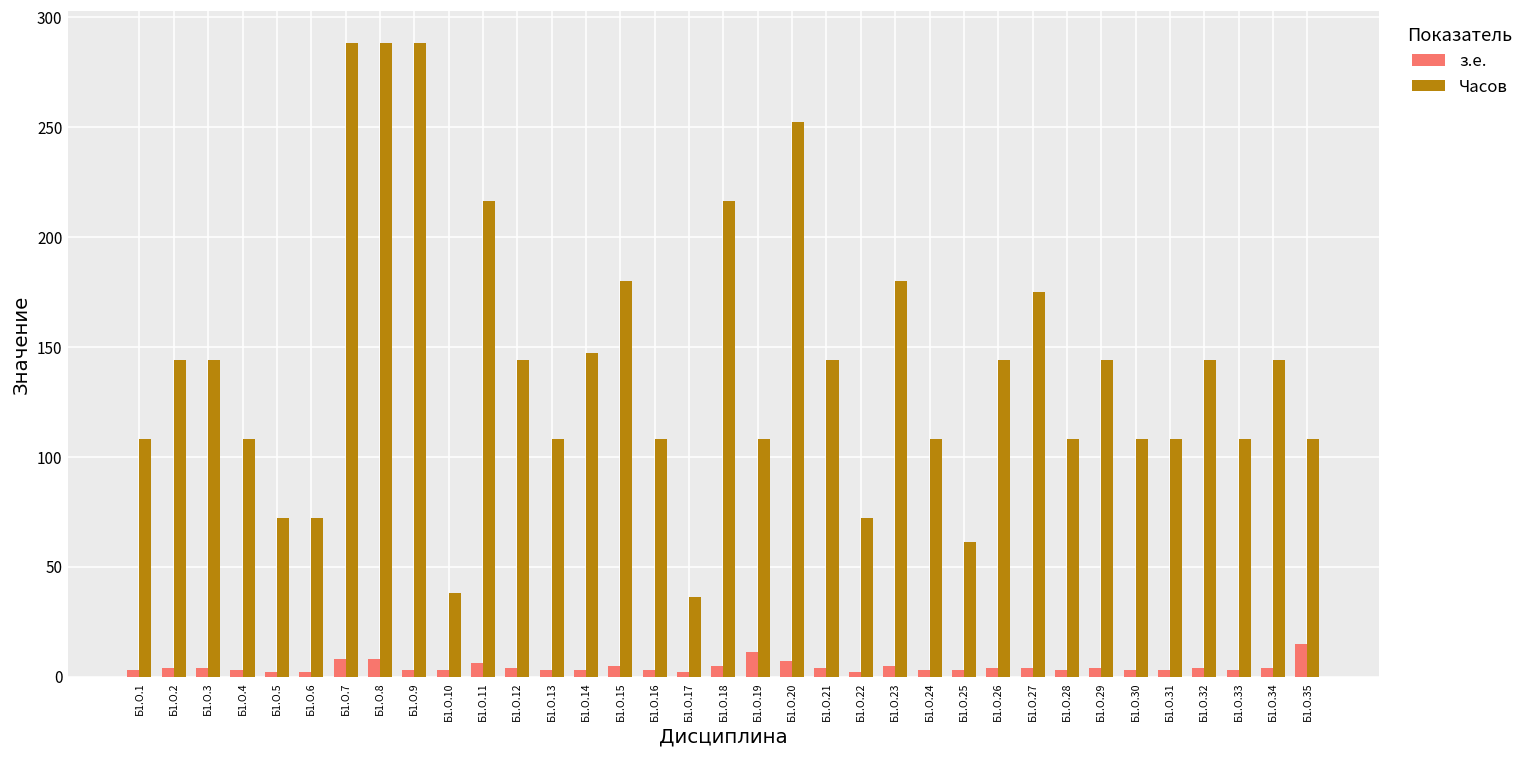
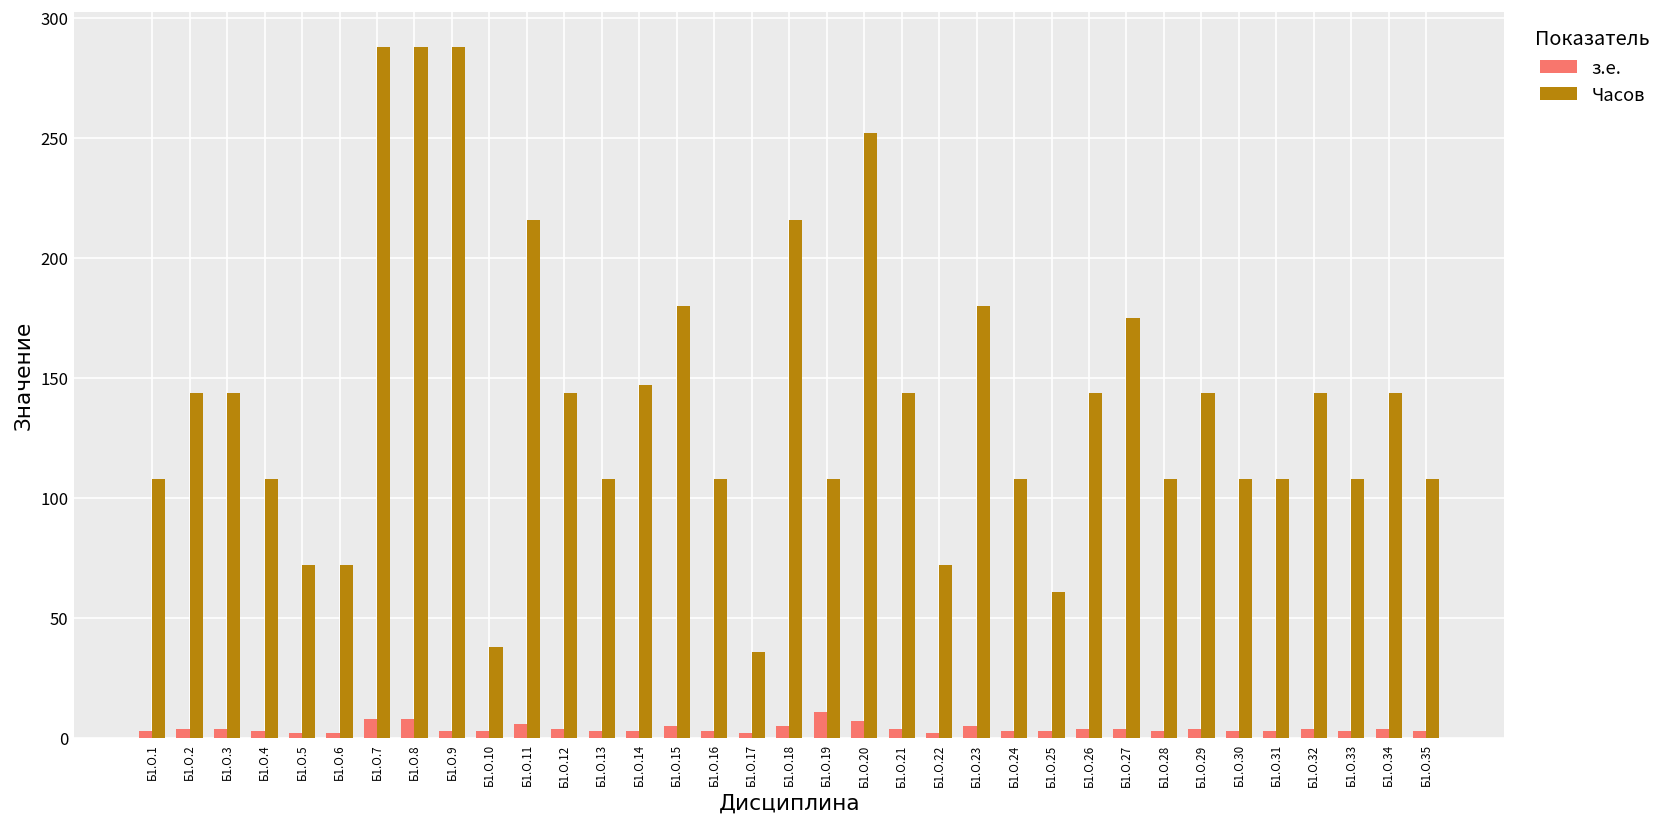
з.е., Б1.О.35: 15 -> 3
